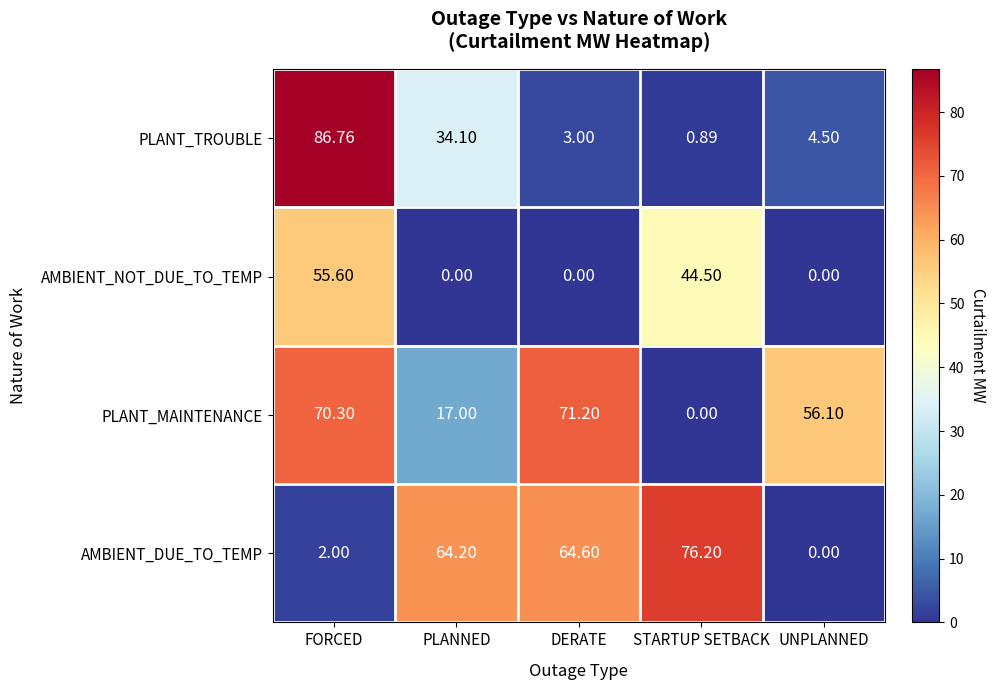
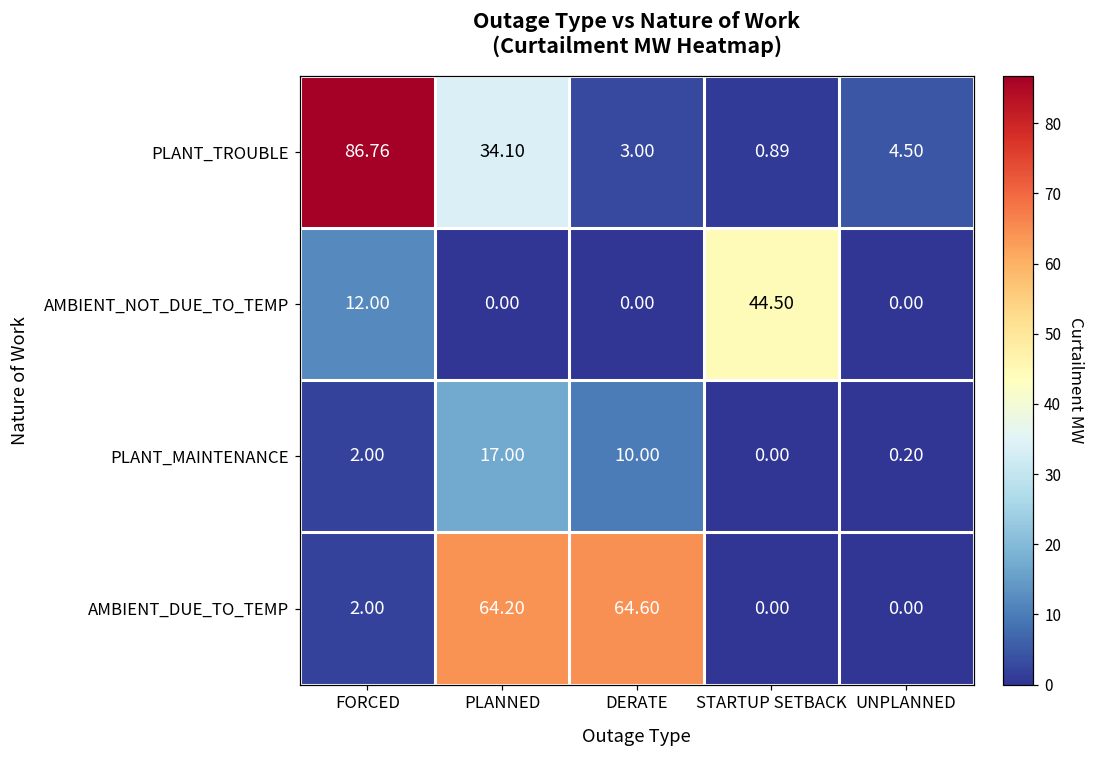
AMBIENT_NOT_DUE_TO_TEMP, FORCED: 55.60 -> 12.00
PLANT_MAINTENANCE, FORCED: 70.30 -> 2.00
PLANT_MAINTENANCE, DERATE: 71.20 -> 10.00
PLANT_MAINTENANCE, UNPLANNED: 56.10 -> 0.20
AMBIENT_DUE_TO_TEMP, STARTUP SETBACK: 76.20 -> 0.00
